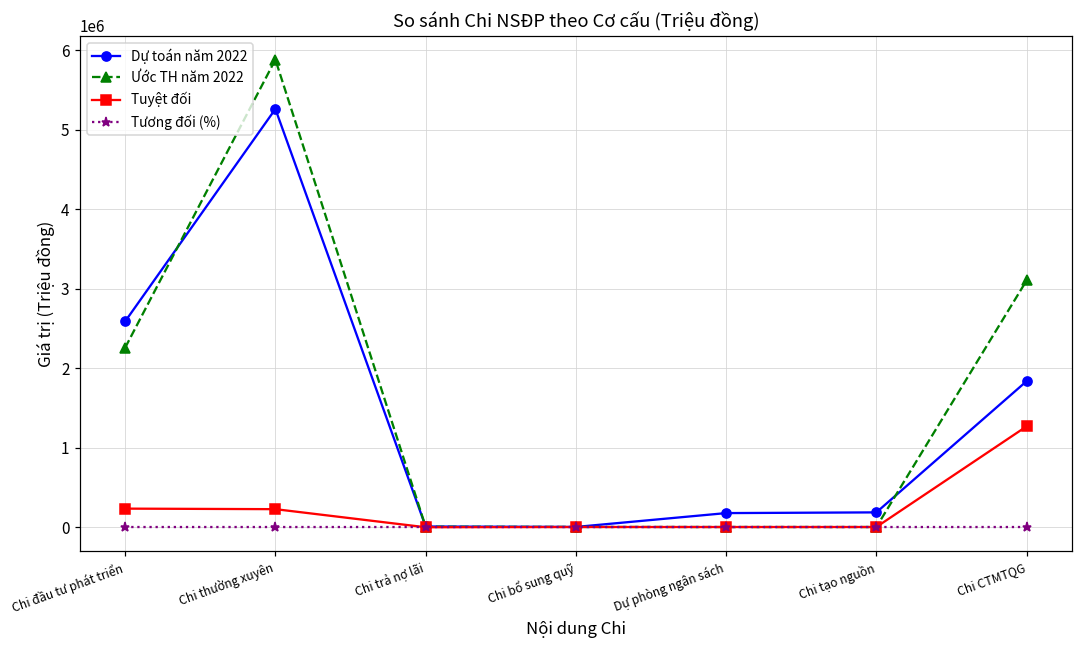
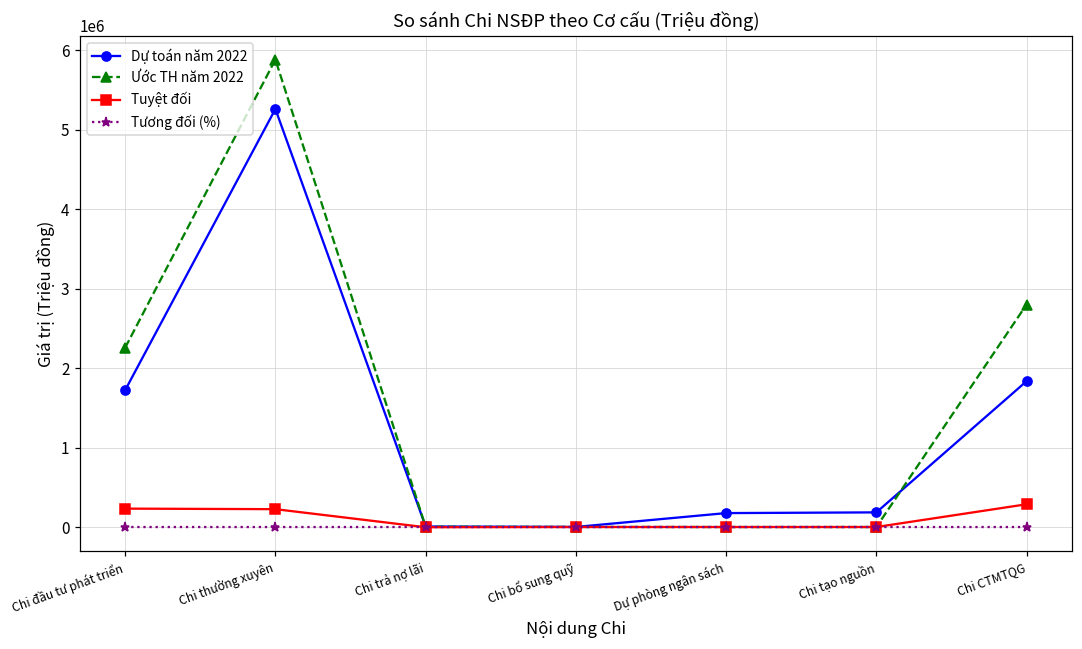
Dự toán năm 2022, Chi đầu tư phát triển: 2600000 -> 1700000
Ước TH năm 2022, Chi CTMTQG: 3100000 -> 2800000
Tuyệt đối, Chi CTMTQG: 1300000 -> 300000
